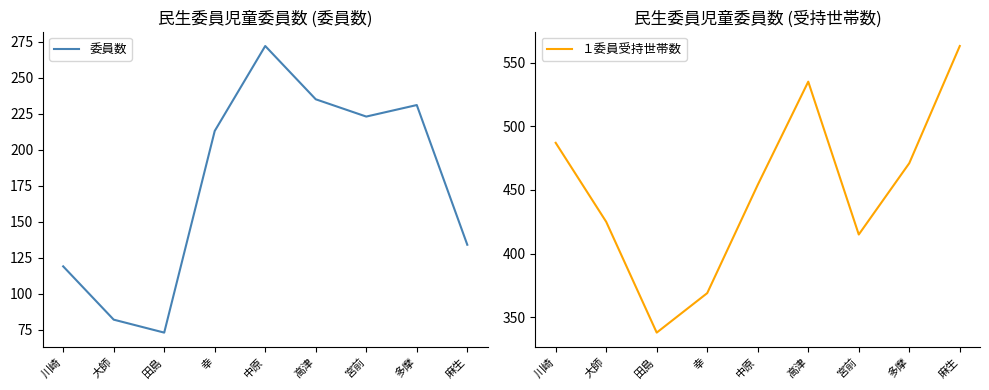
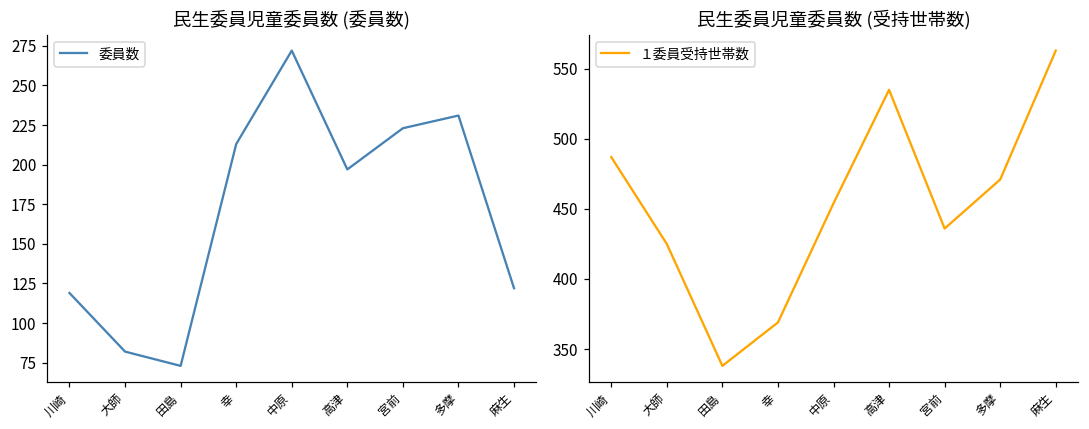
民生委員児童委員数 (委員数), 高津: 235 -> 197
民生委員児童委員数 (委員数), 麻生: 134 -> 122
民生委員児童委員数 (受持世帯数), 宮前: 415 -> 436
